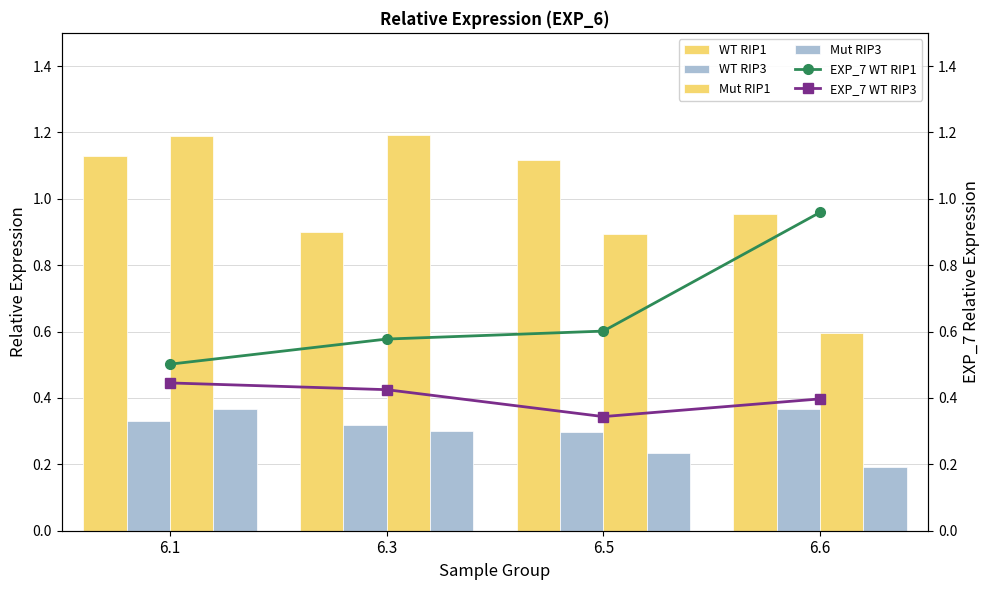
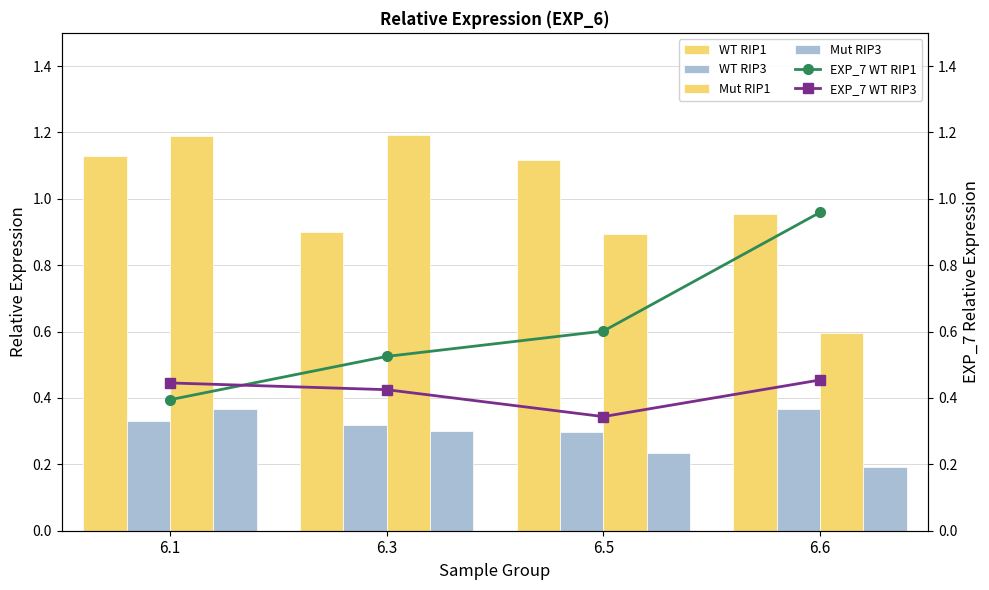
EXP_7 WT RIP1, 6.1: 0.50 -> 0.39
EXP_7 WT RIP1, 6.3: 0.58 -> 0.53
EXP_7 WT RIP3, 6.6: 0.40 -> 0.45
